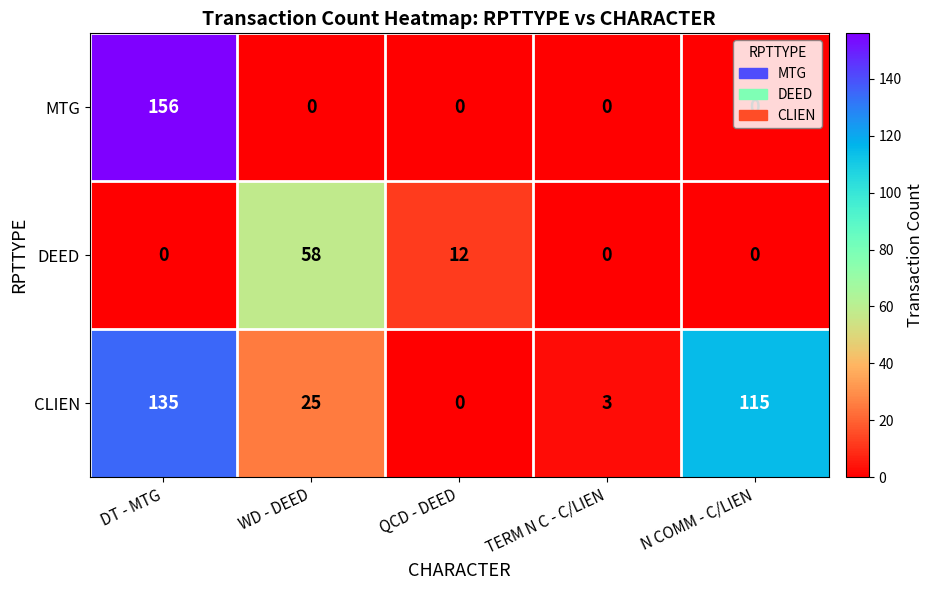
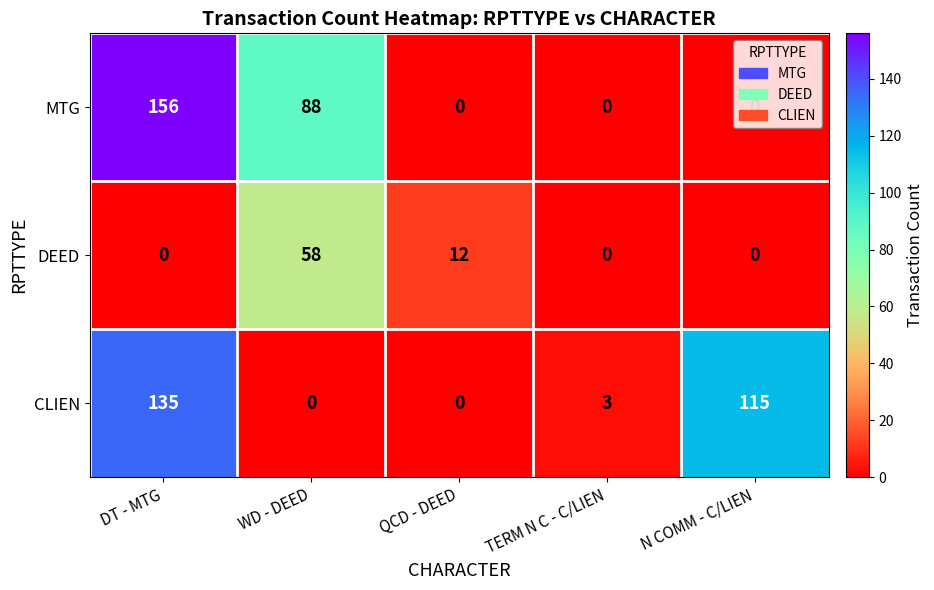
MTG, WD - DEED: 0 -> 88
CLIEN, WD - DEED: 25 -> 0
